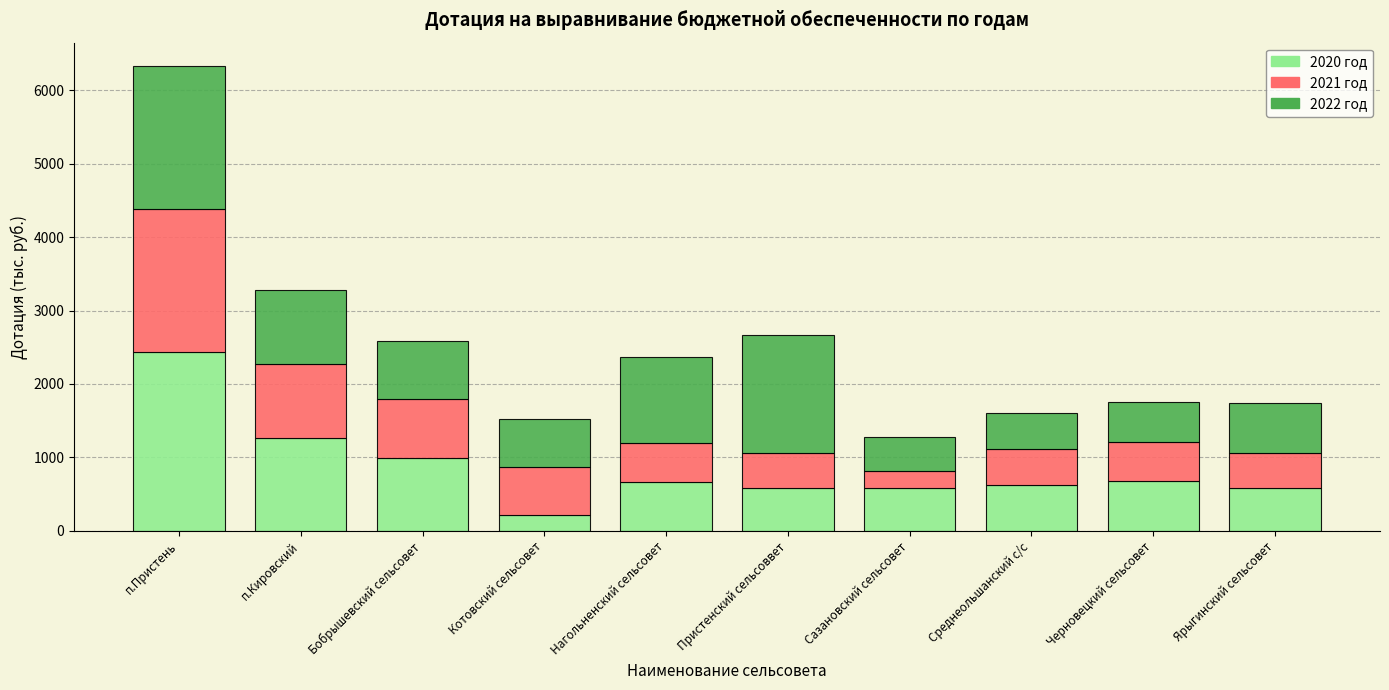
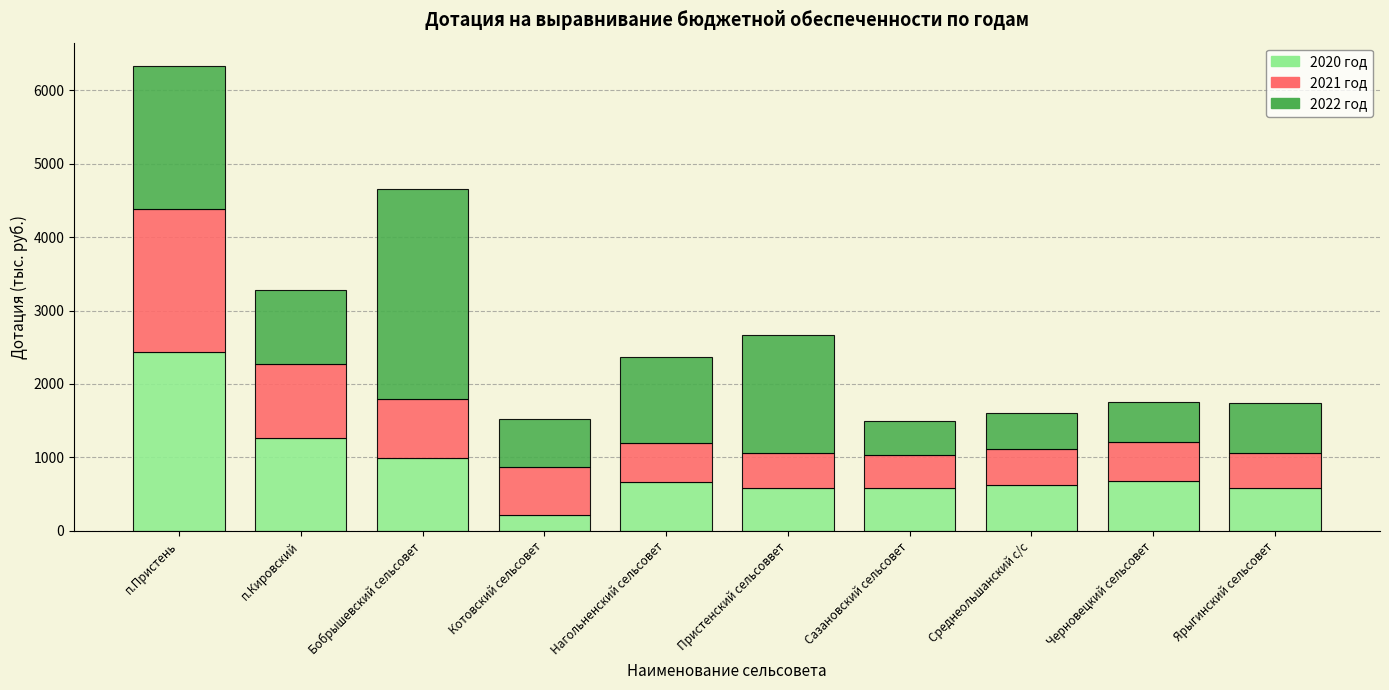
2022 год, Бобрышевский сельсовет: 800 -> 2900
2021 год, Сазановский сельсовет: 200 -> 500
